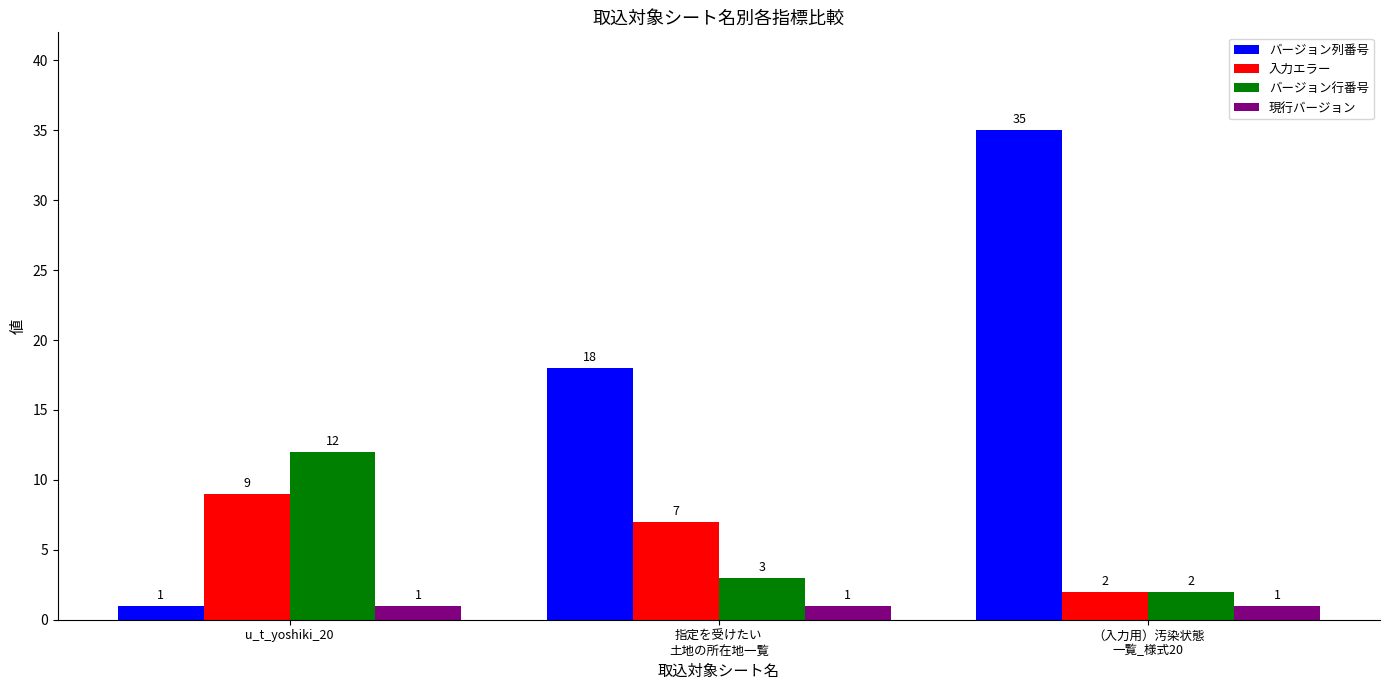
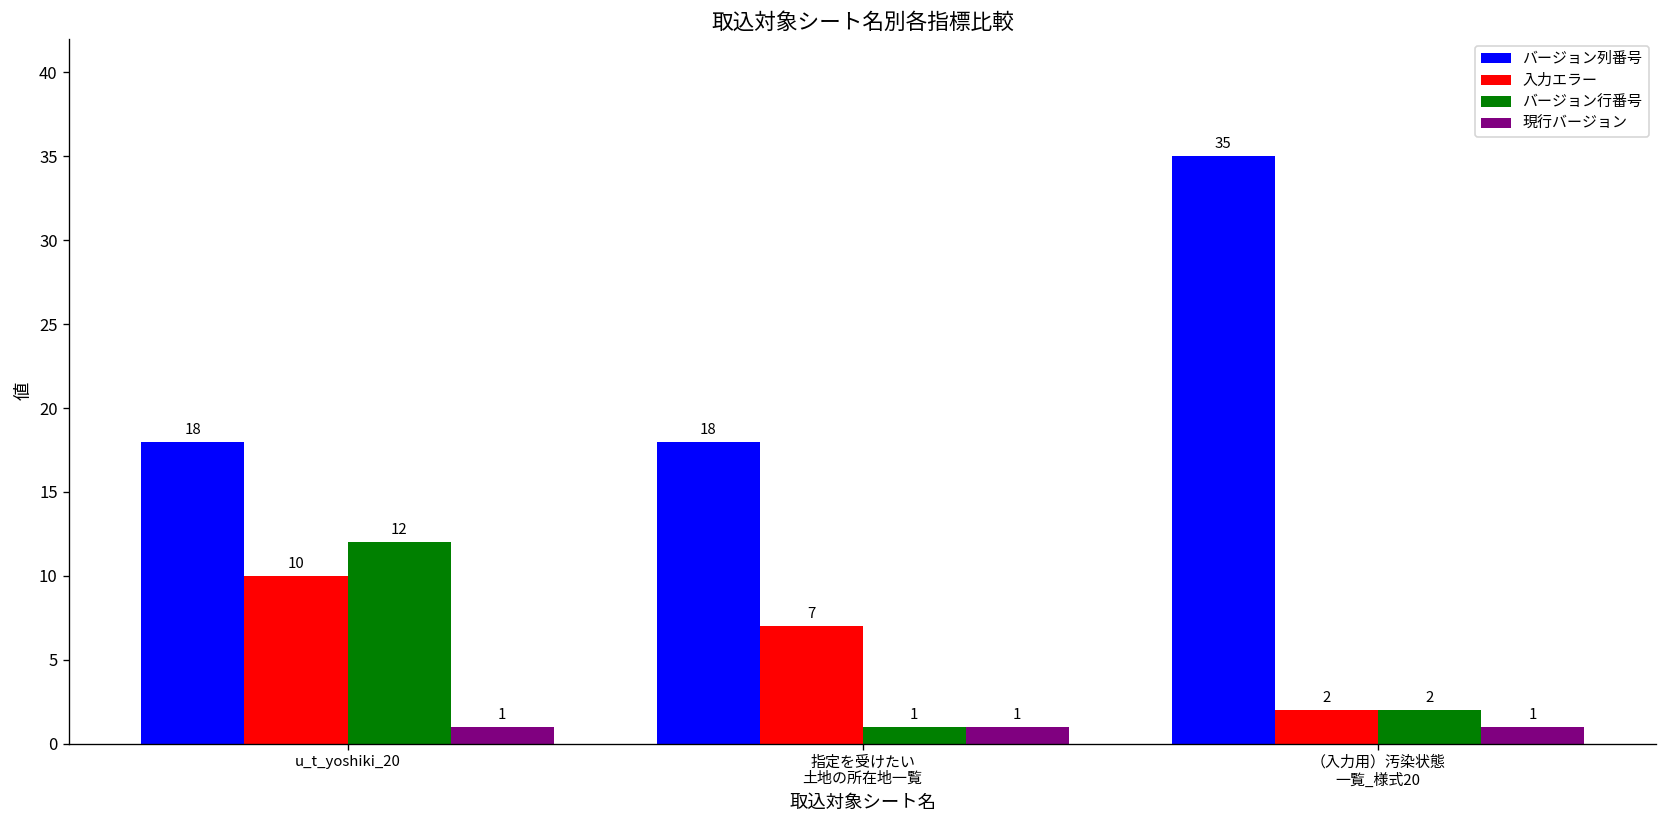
バージョン列番号, u_t_yoshiki_20: 1 -> 18
入力エラー, u_t_yoshiki_20: 9 -> 10
バージョン行番号, 指定を受けたい 土地の所在地一覧: 3 -> 1
